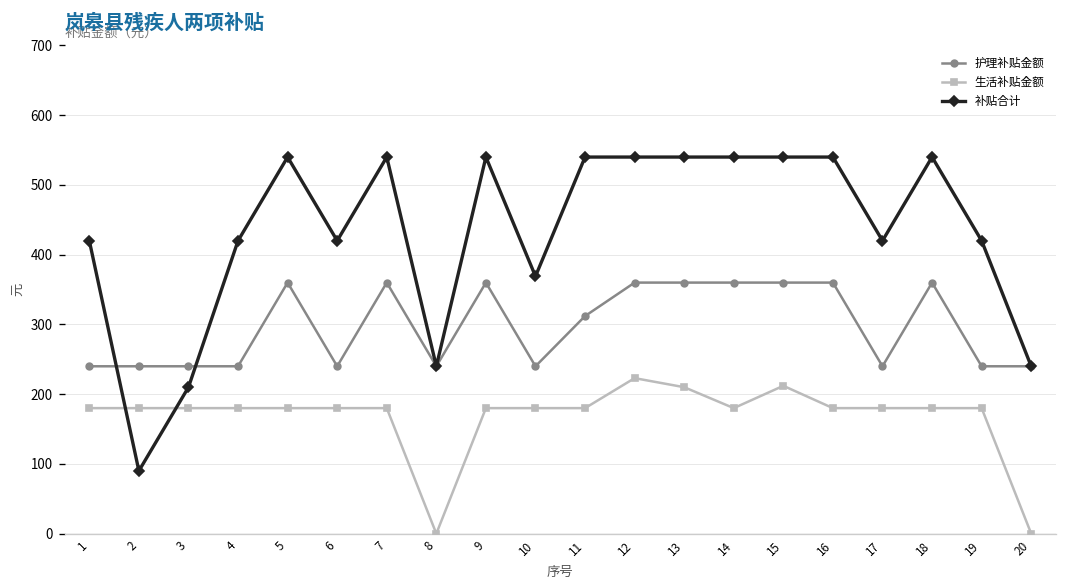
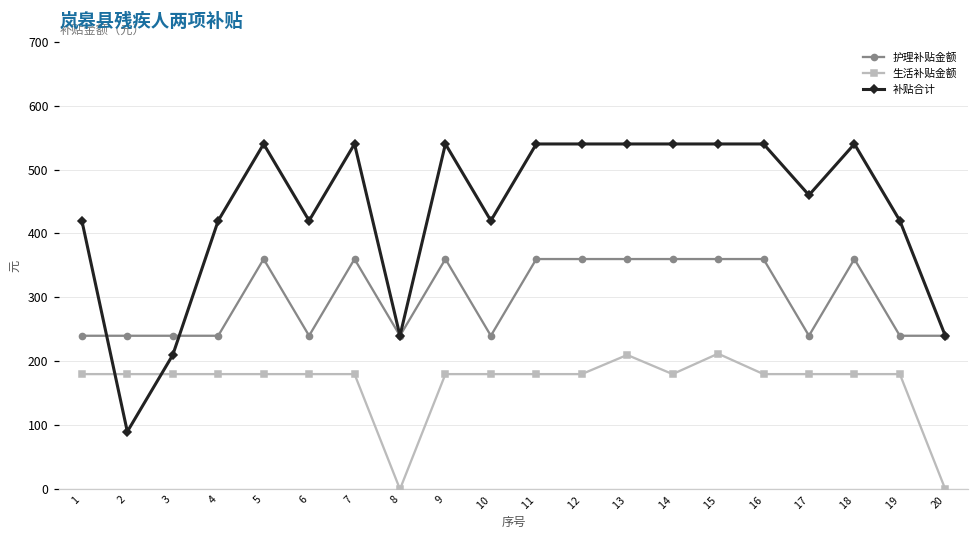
补贴合计, 10: 370 -> 420
护理补贴金额, 11: 310 -> 360
生活补贴金额, 12: 220 -> 180
补贴合计, 17: 420 -> 460
